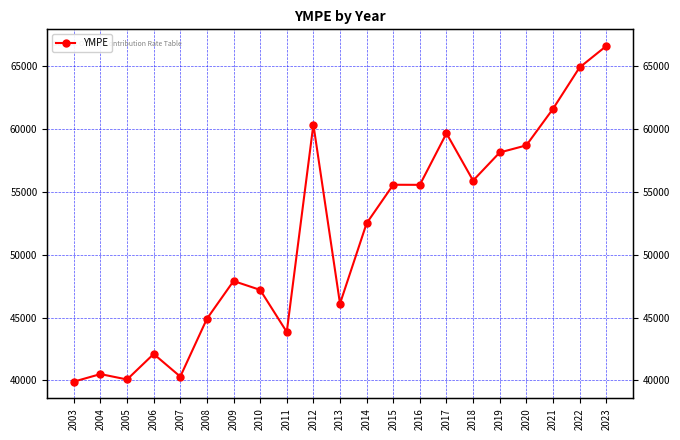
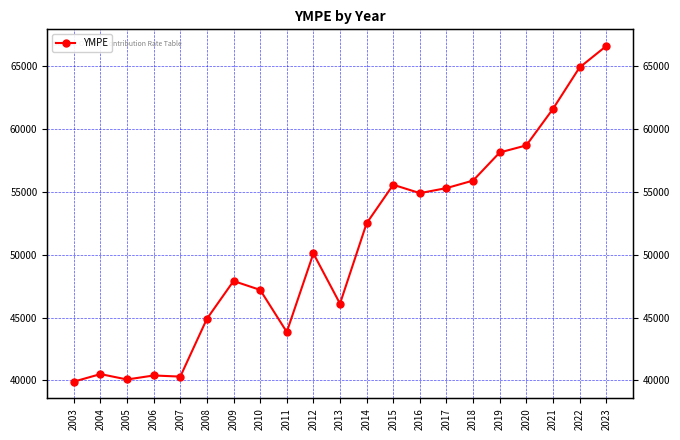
2006: 42100 -> 40400
2012: 60400 -> 50100
2016: 55600 -> 54900
2017: 59700 -> 55300
